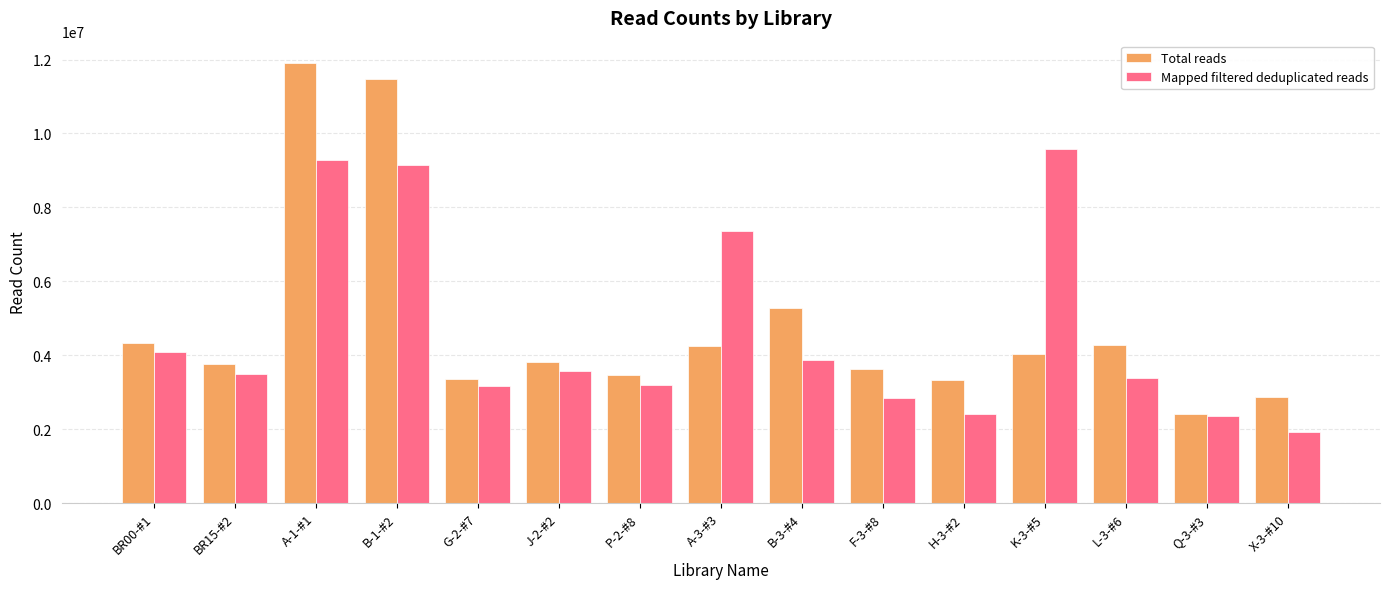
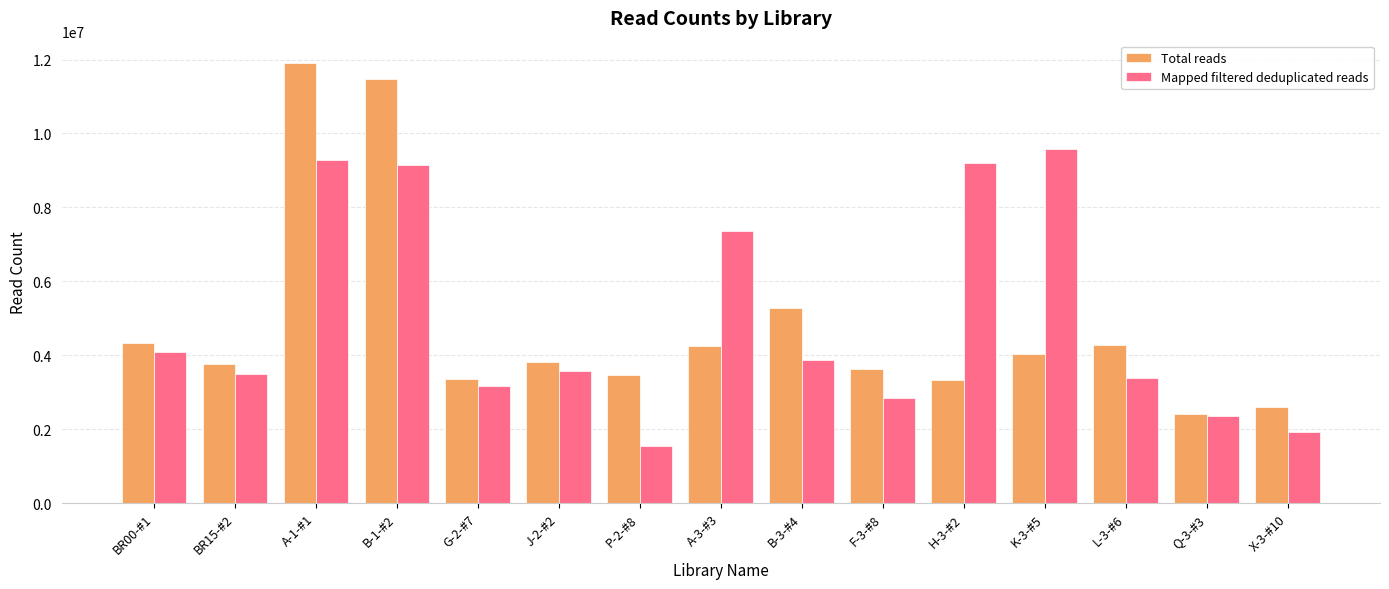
Mapped filtered deduplicated reads, P-2-#8: 3200000 -> 1600000
Mapped filtered deduplicated reads, H-3-#2: 2400000 -> 9200000
Total reads, X-3-#10: 2900000 -> 2600000
